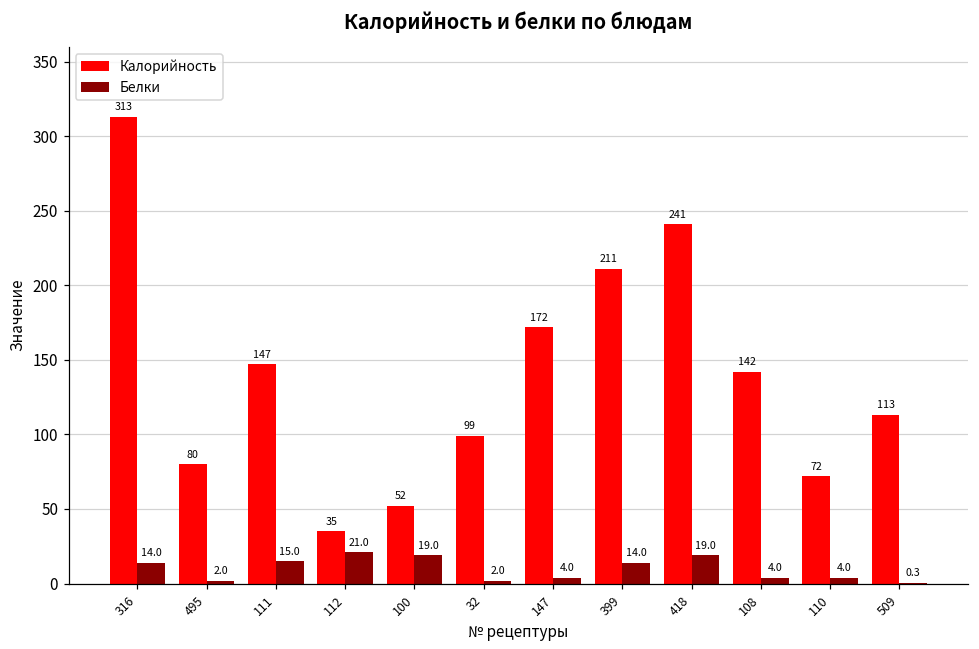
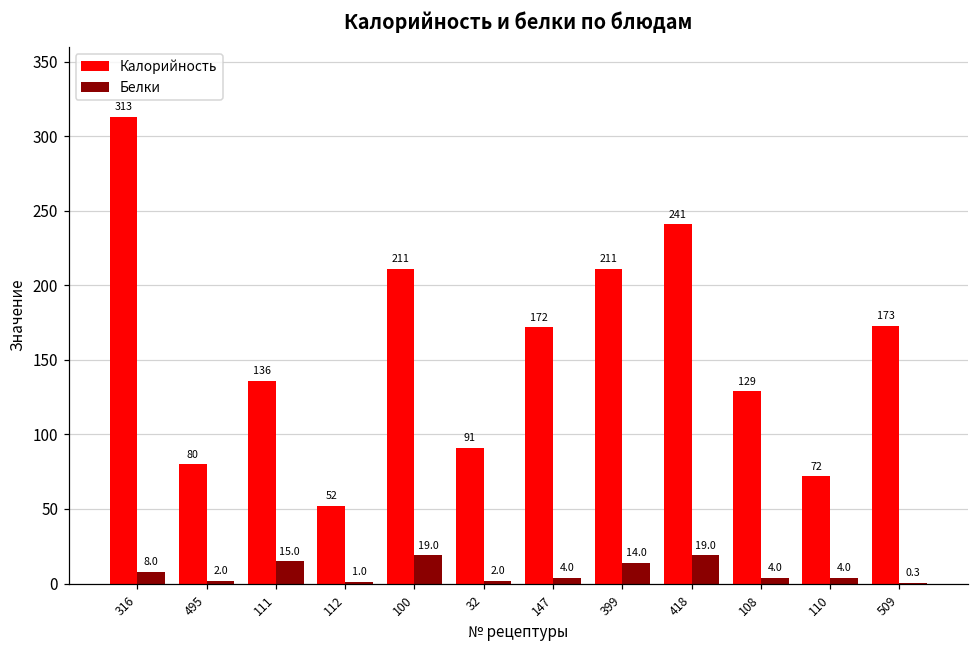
Белки, 316: 14.0 -> 8.0
Калорийность, 111: 147 -> 136
Калорийность, 112: 35 -> 52
Белки, 112: 21.0 -> 1.0
Калорийность, 100: 52 -> 211
Калорийность, 32: 99 -> 91
Калорийность, 108: 142 -> 129
Калорийность, 509: 113 -> 173
